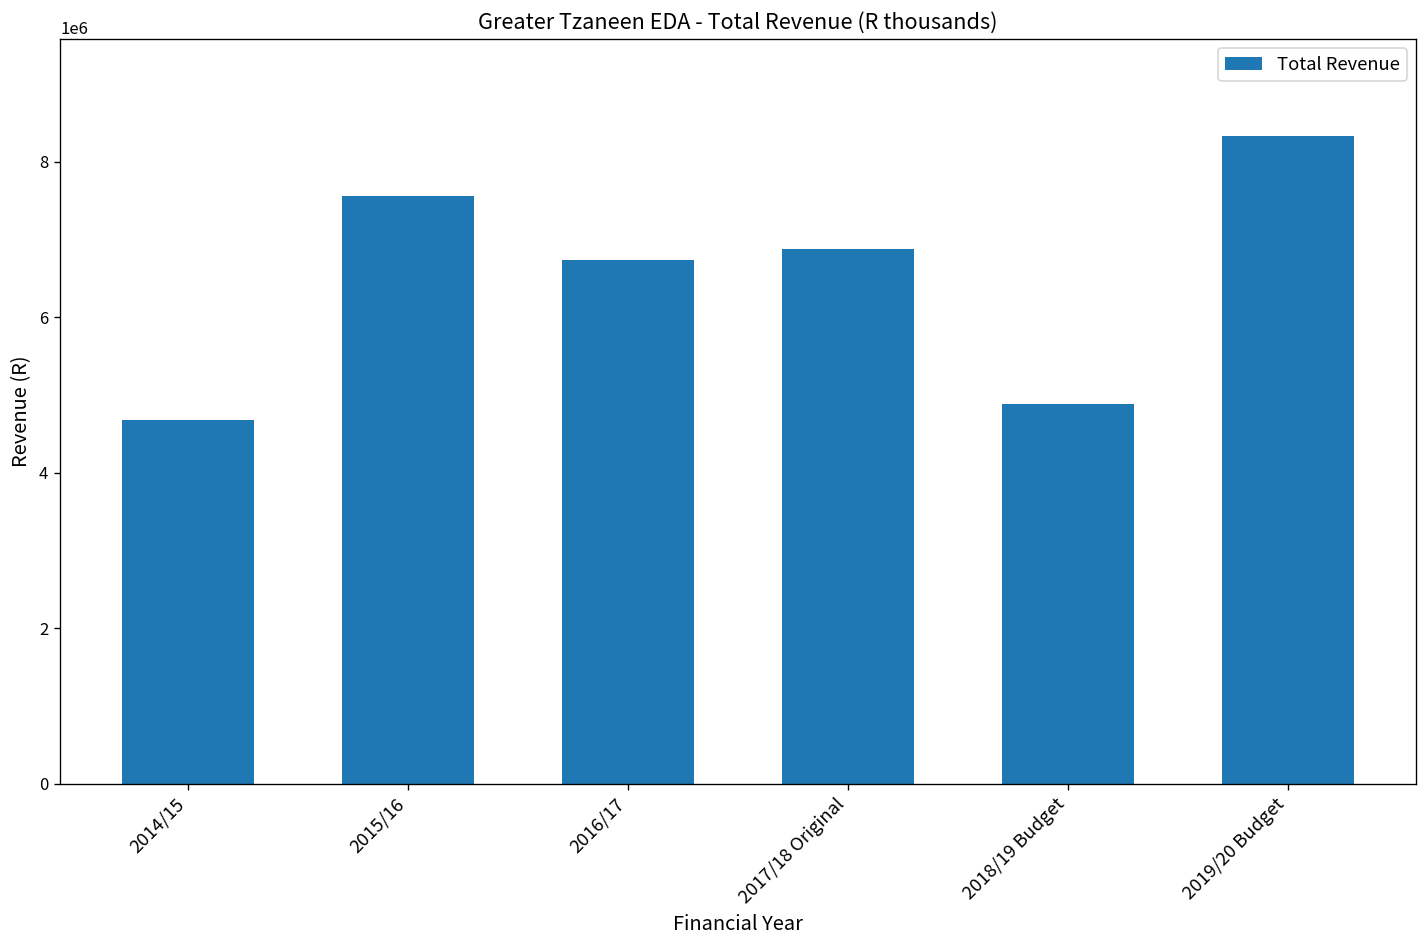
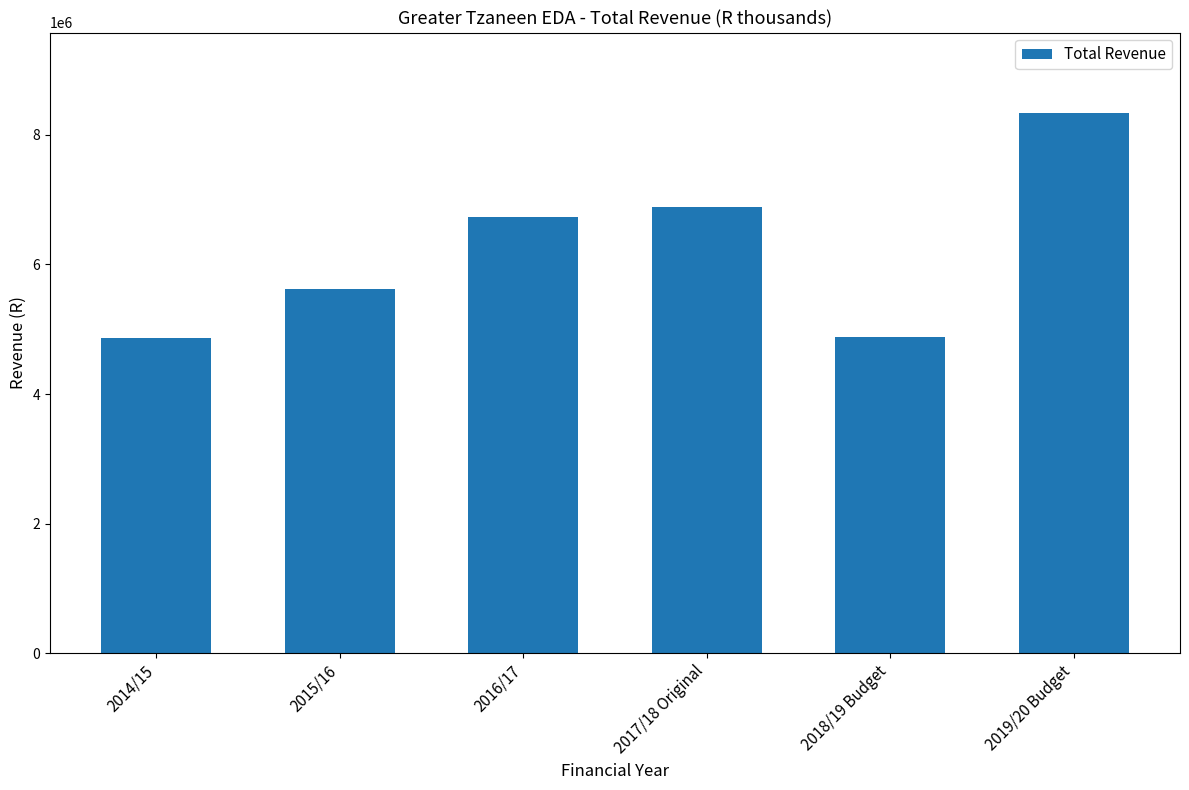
2014/15: 4700000 -> 4900000
2015/16: 7600000 -> 5600000
